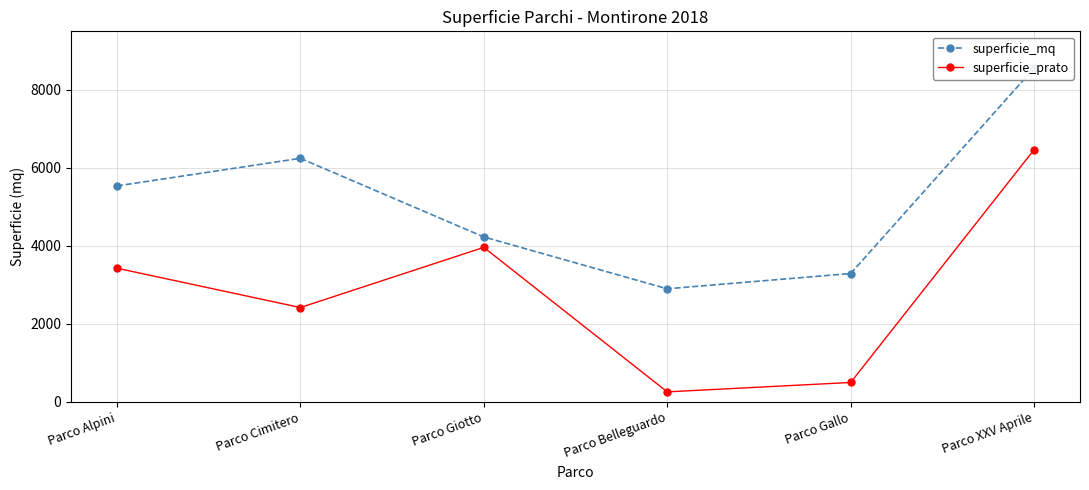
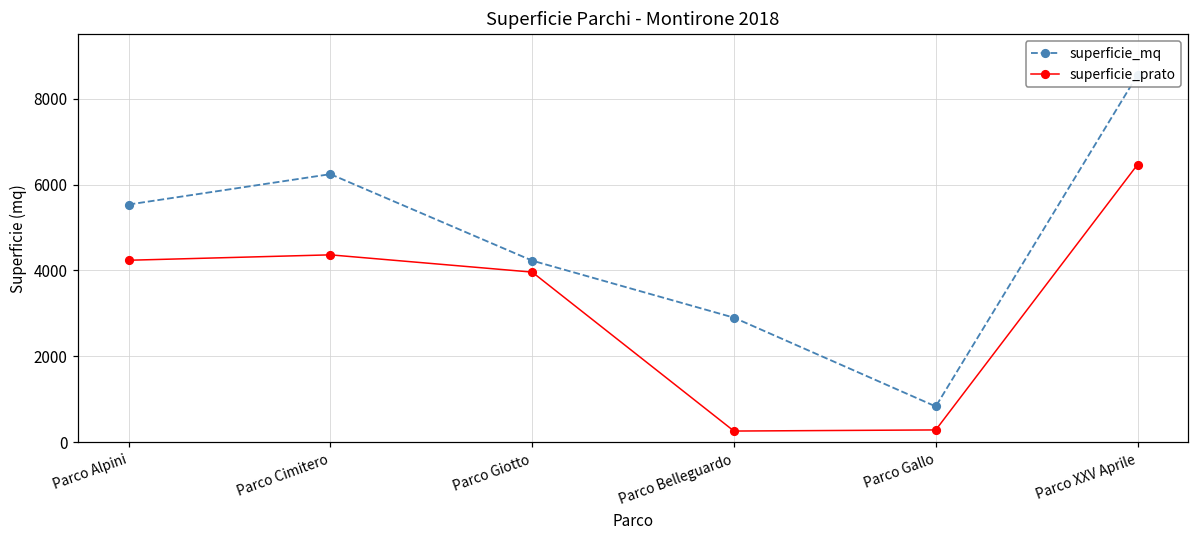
superficie_prato, Parco Alpini: 3400 -> 4200
superficie_prato, Parco Cimitero: 2400 -> 4400
superficie_mq, Parco Gallo: 3300 -> 800
superficie_prato, Parco Gallo: 500 -> 300
